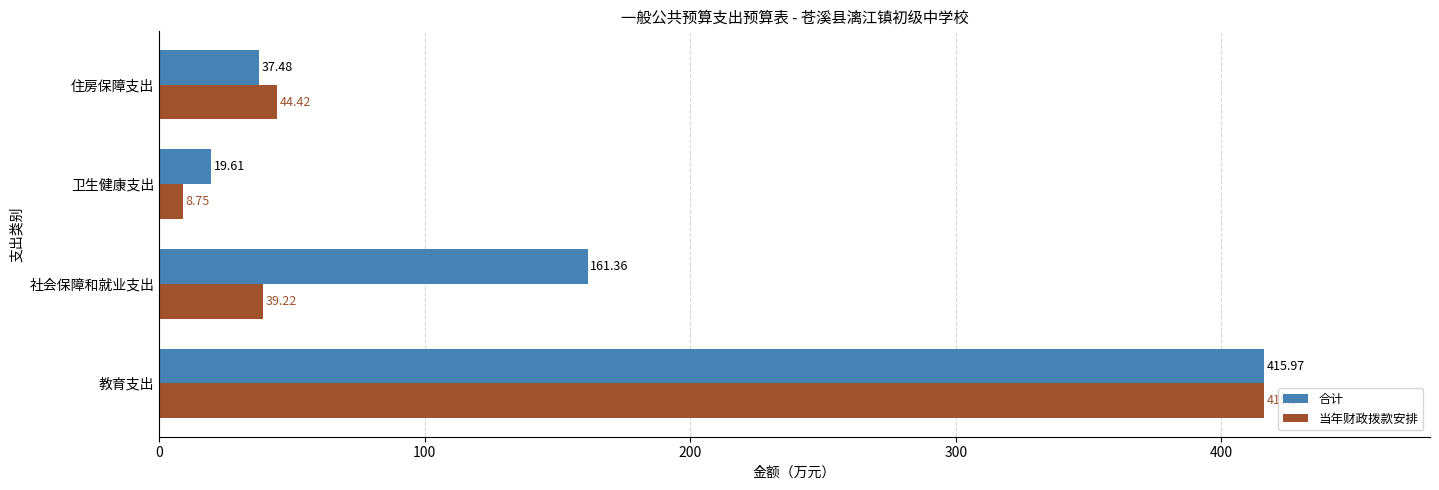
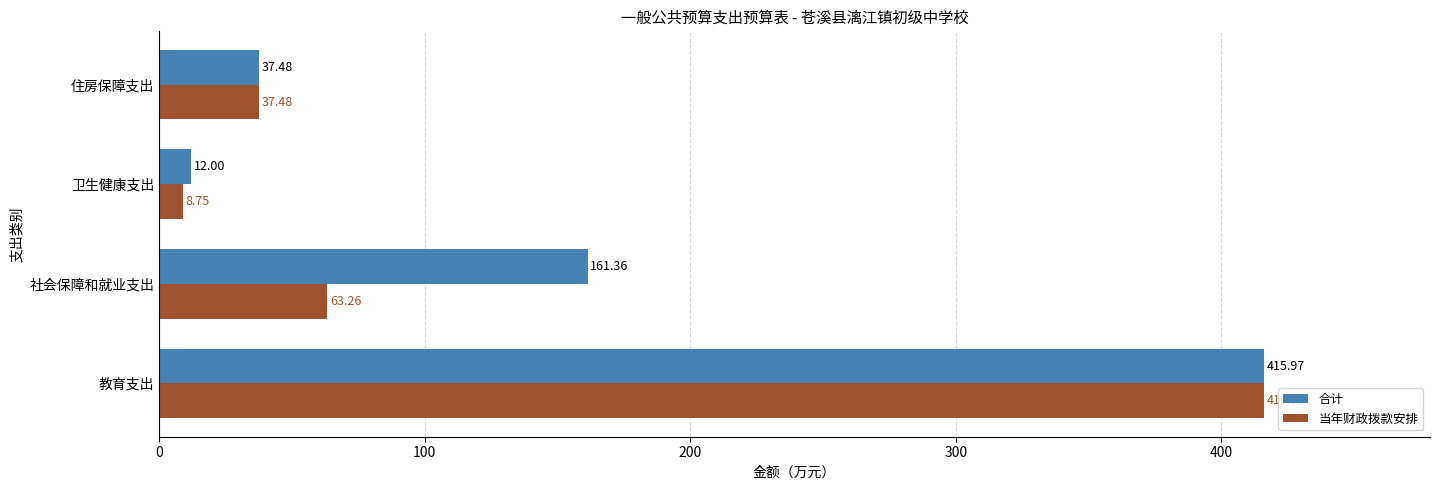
当年财政拨款安排, 住房保障支出: 44.42 -> 37.48
合计, 卫生健康支出: 19.61 -> 12.00
当年财政拨款安排, 社会保障和就业支出: 39.22 -> 63.26
